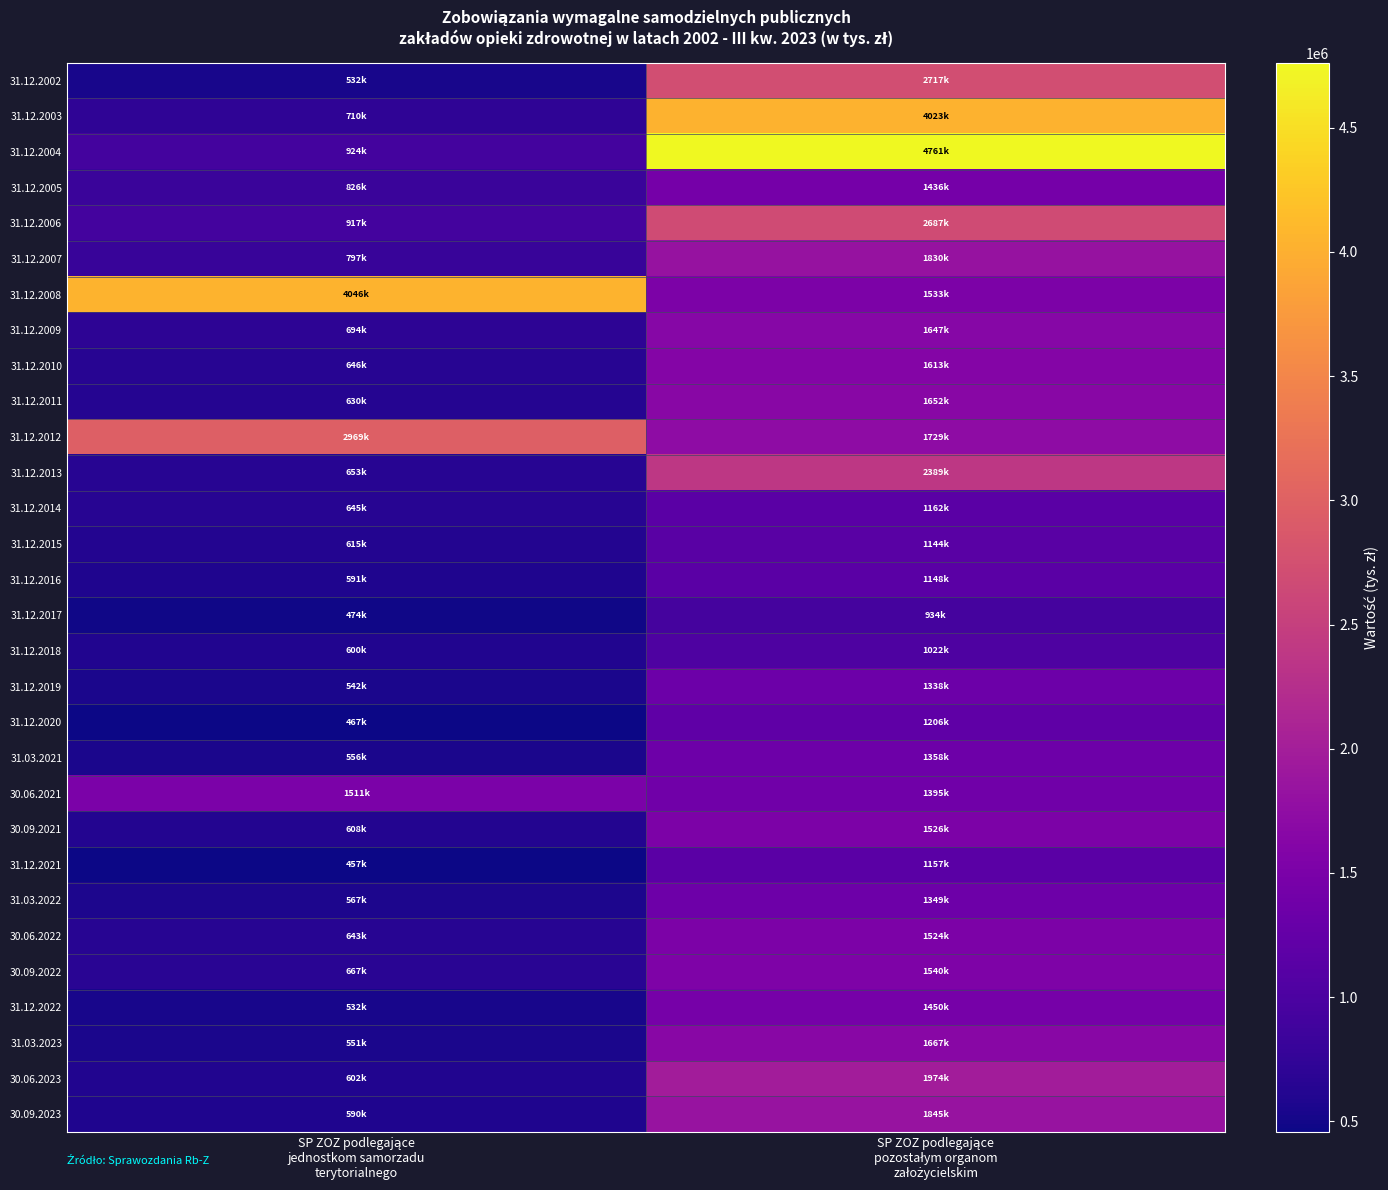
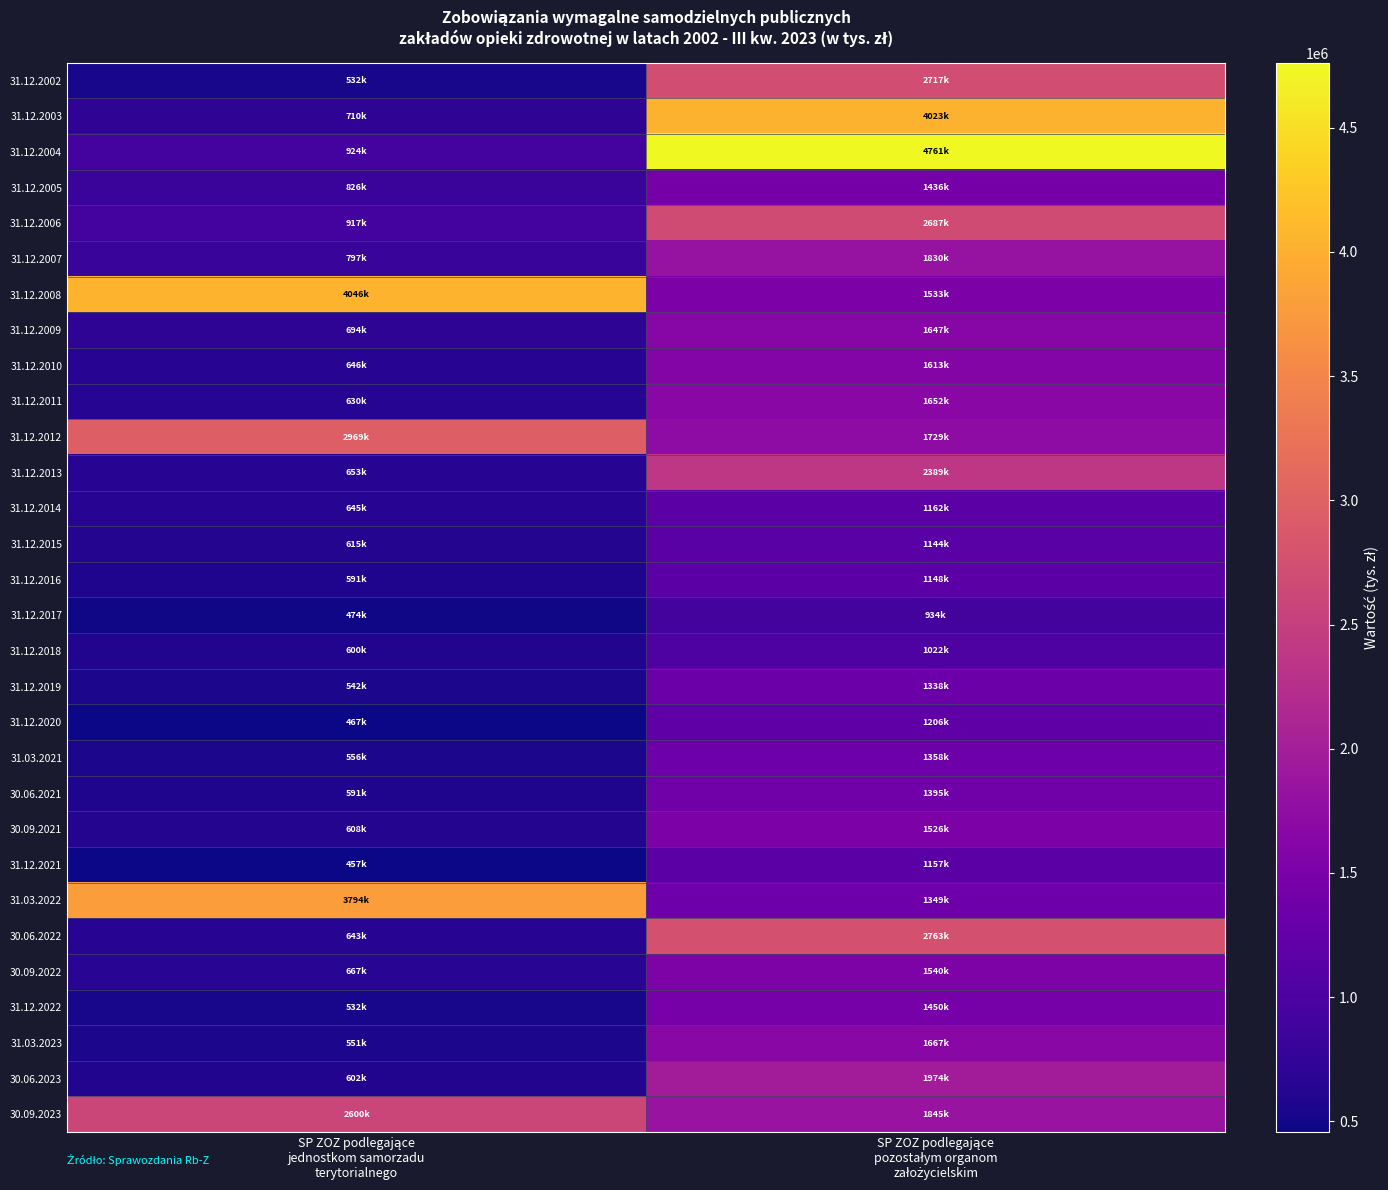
30.06.2021, SP ZOZ podlegające jednostkom samorzadu terytorialnego: 1511k -> 591k
31.03.2022, SP ZOZ podlegające jednostkom samorzadu terytorialnego: 567k -> 3794k
30.06.2022, SP ZOZ podlegające pozostałym organom założycielskim: 1524k -> 2763k
30.09.2023, SP ZOZ podlegające jednostkom samorzadu terytorialnego: 590k -> 2600k
